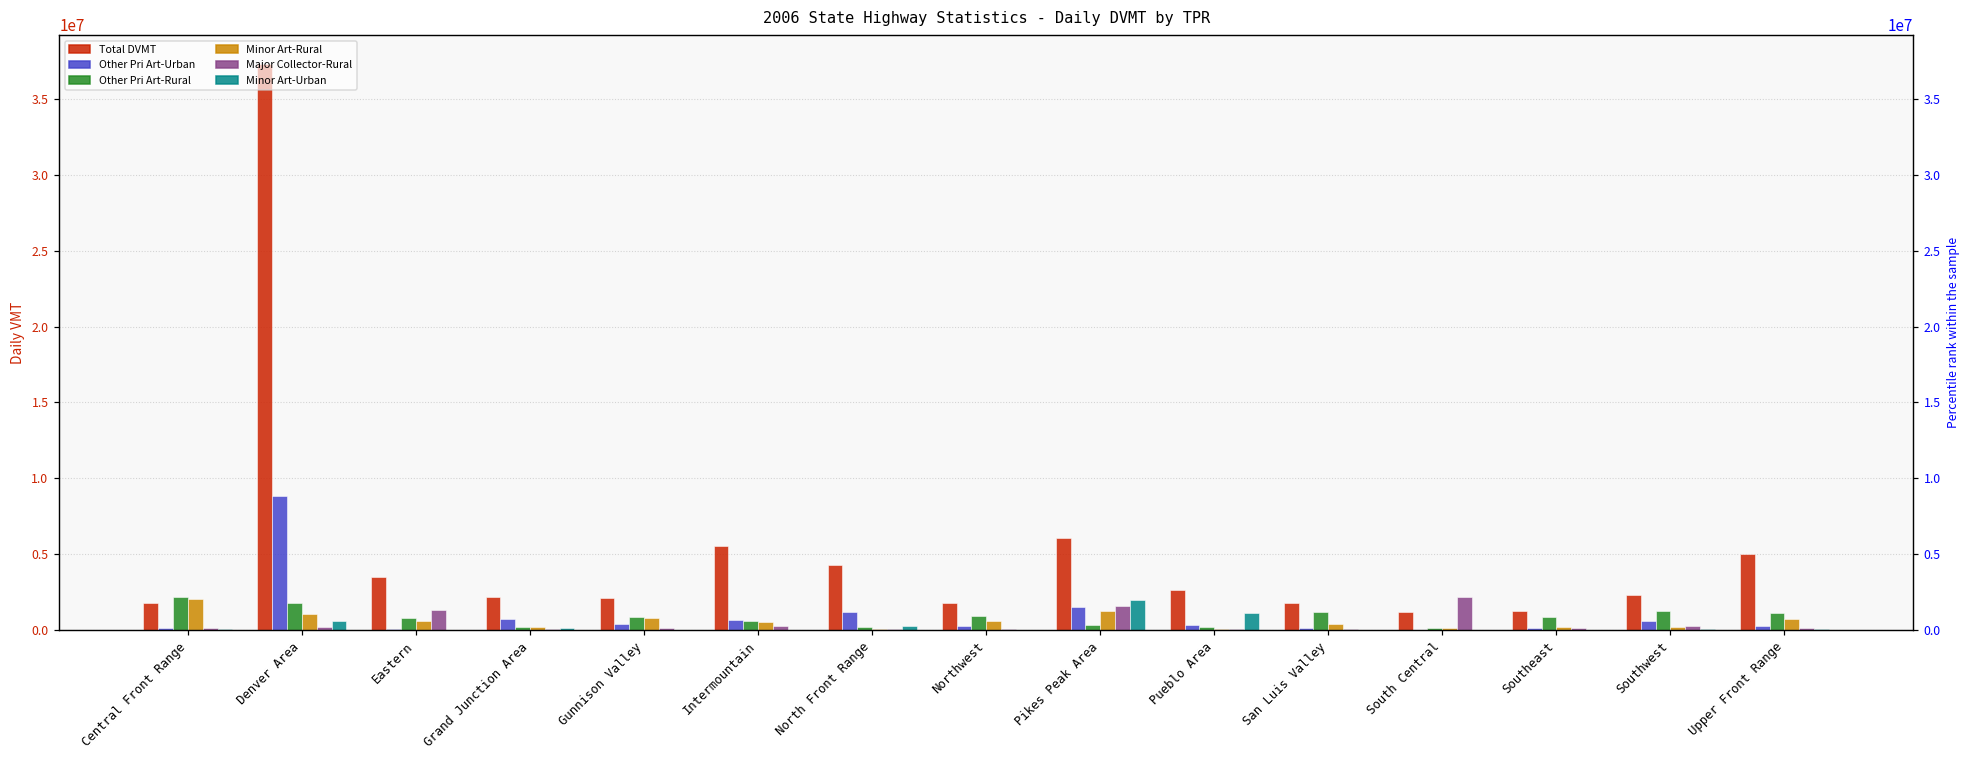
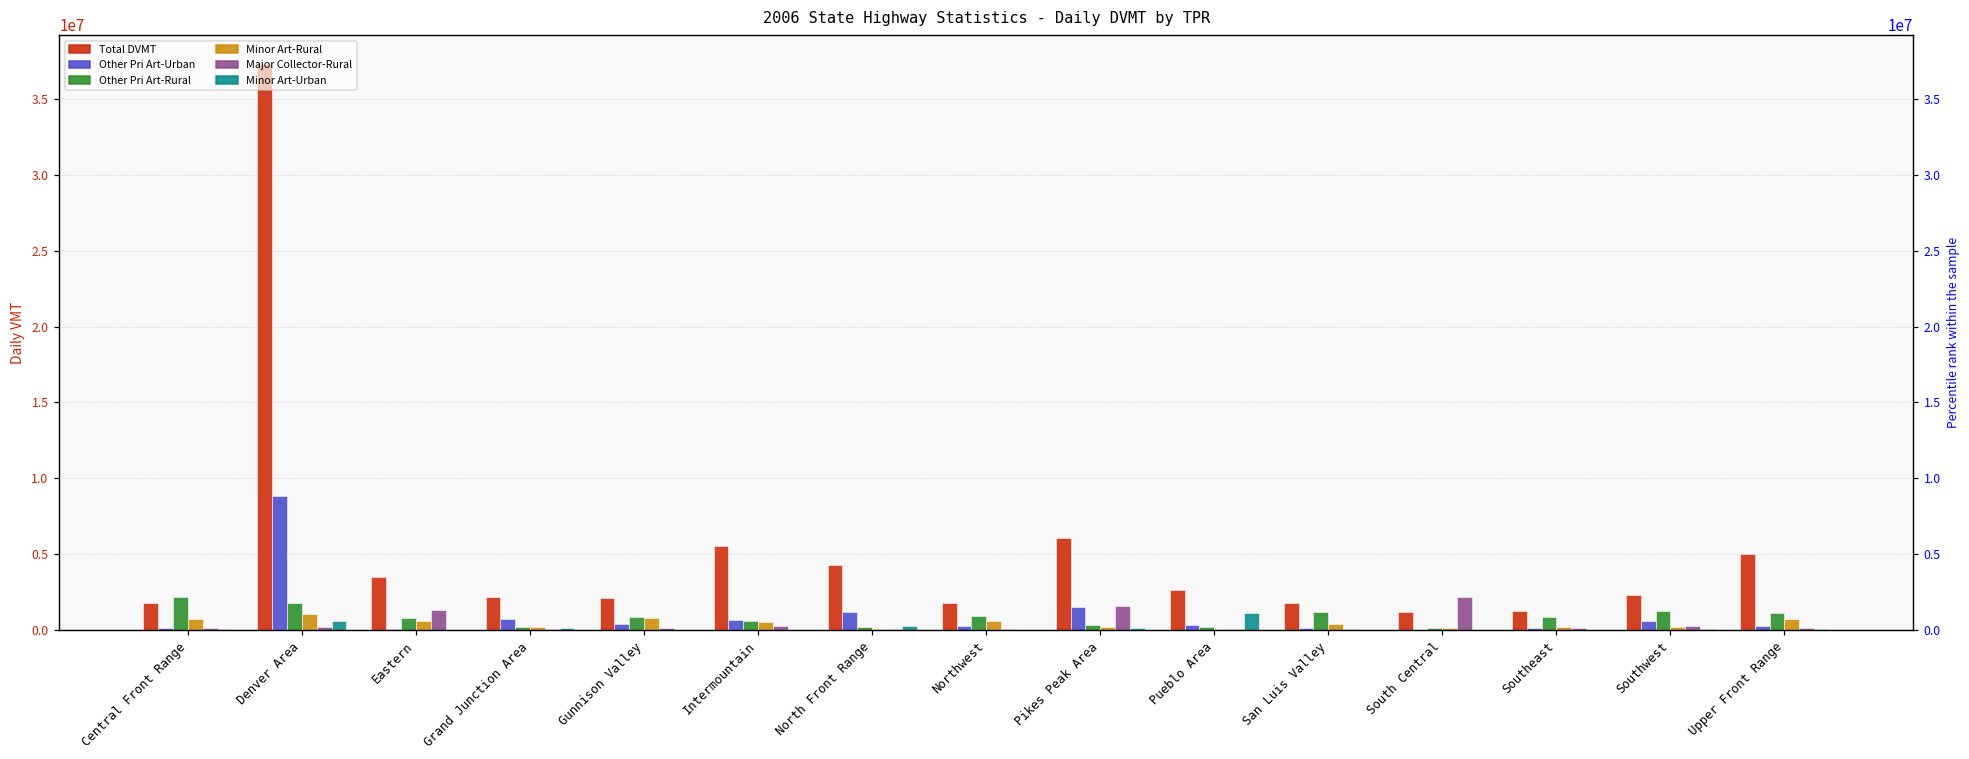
Minor Art-Rural, Central Front Range: 2000000 -> 700000
Minor Art-Rural, Pikes Peak Area: 1200000 -> 200000
Minor Art-Urban, Pikes Peak Area: 2000000 -> 100000
